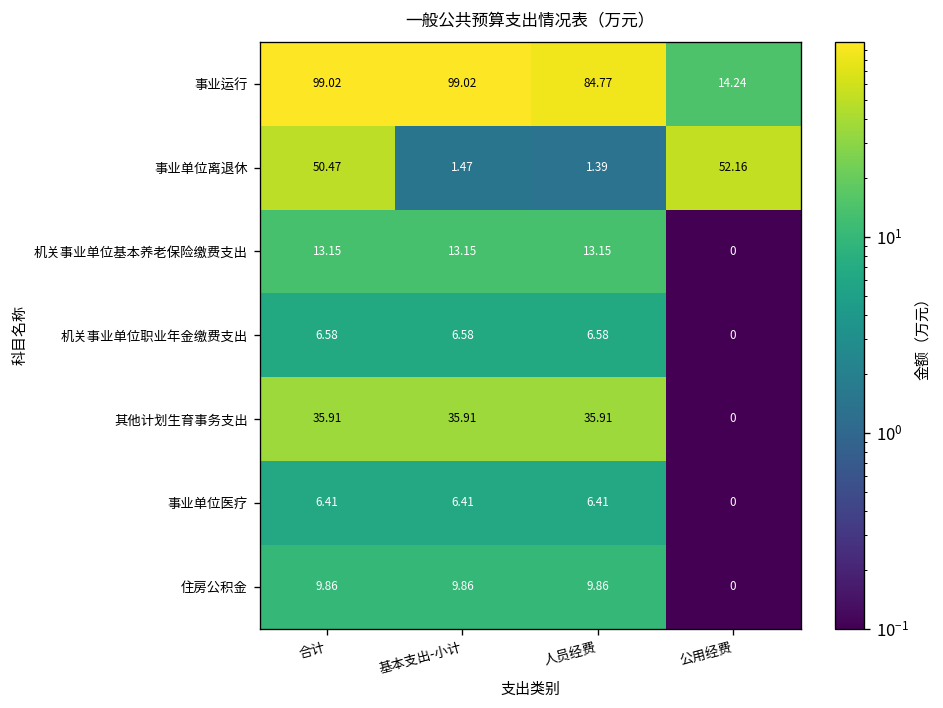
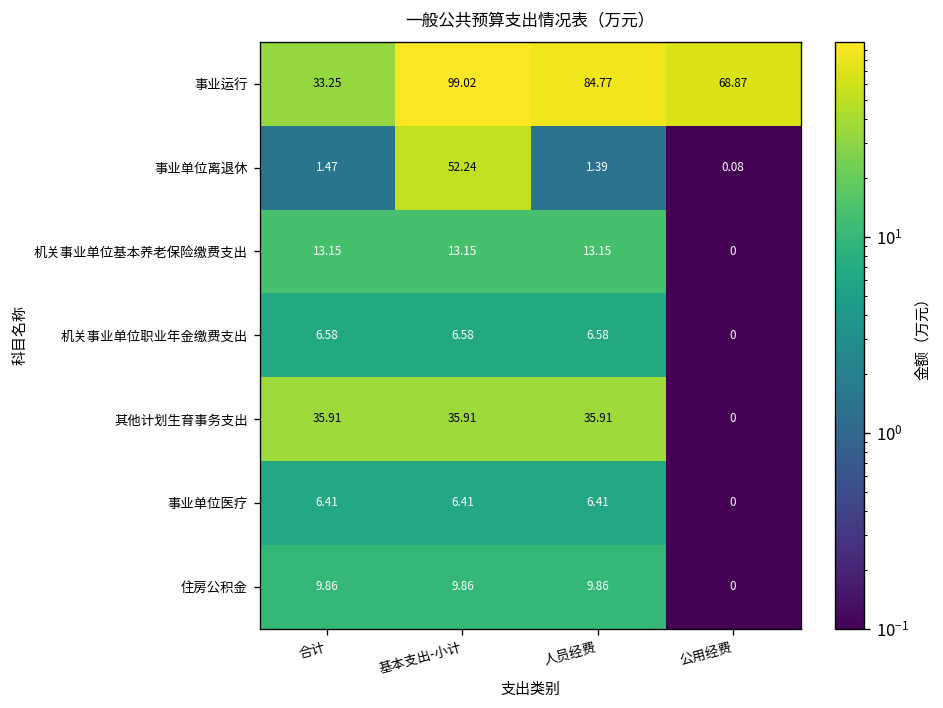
事业运行, 合计: 99.02 -> 33.25
事业运行, 公用经费: 14.24 -> 68.87
事业单位离退休, 合计: 50.47 -> 1.47
事业单位离退休, 基本支出-小计: 1.47 -> 52.24
事业单位离退休, 公用经费: 52.16 -> 0.08
